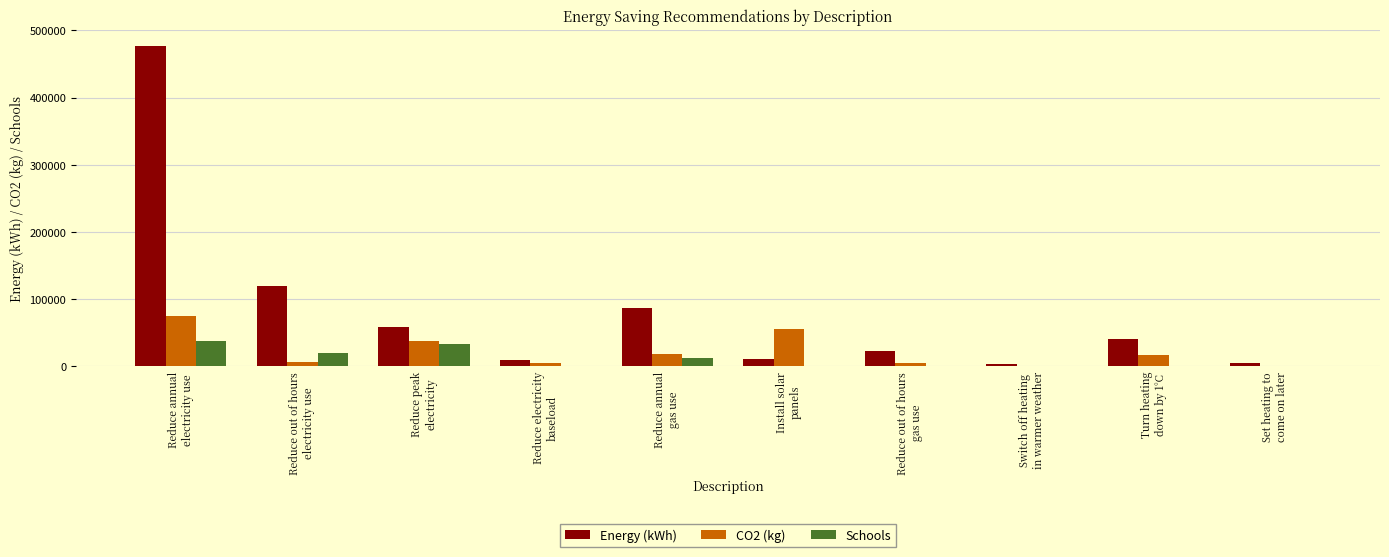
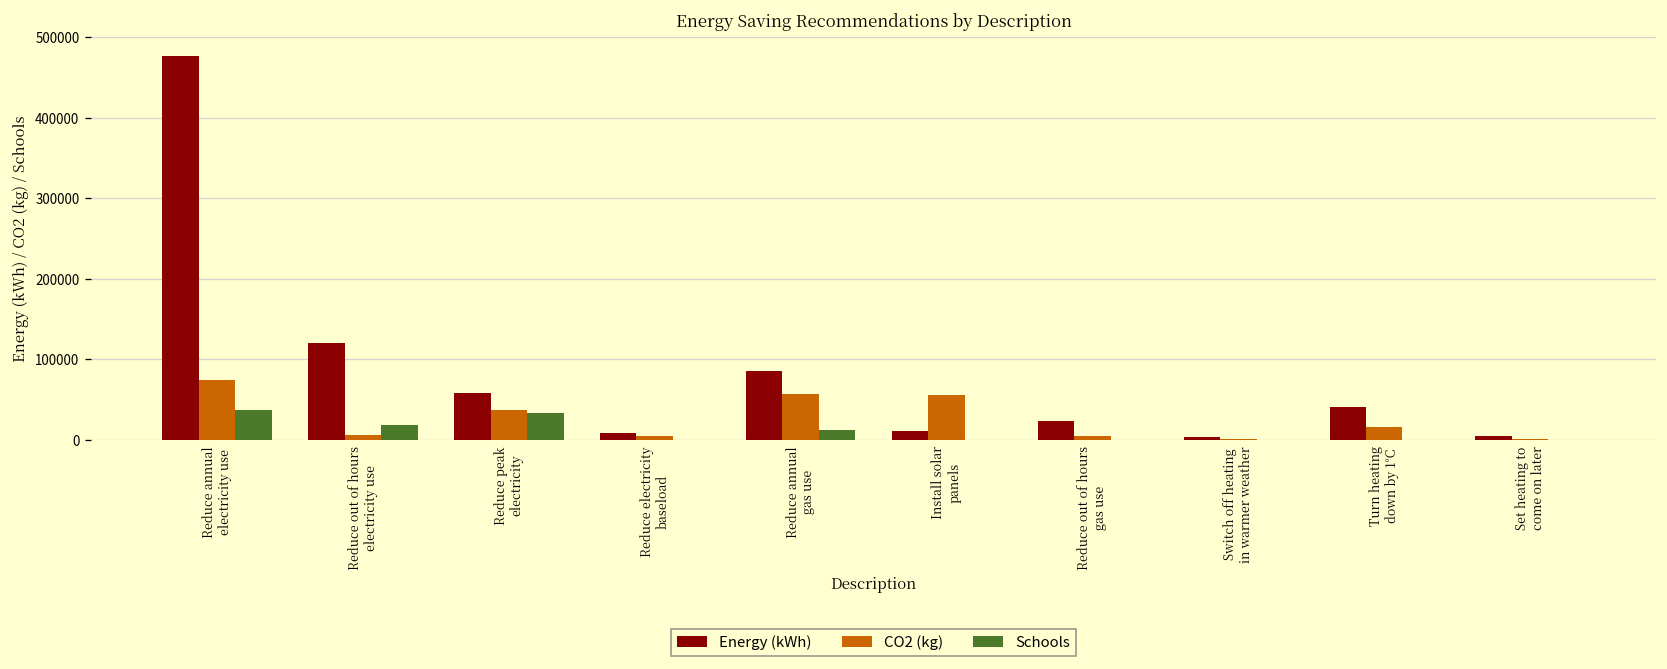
CO2 (kg), Reduce annual gas use: 20000 -> 60000
